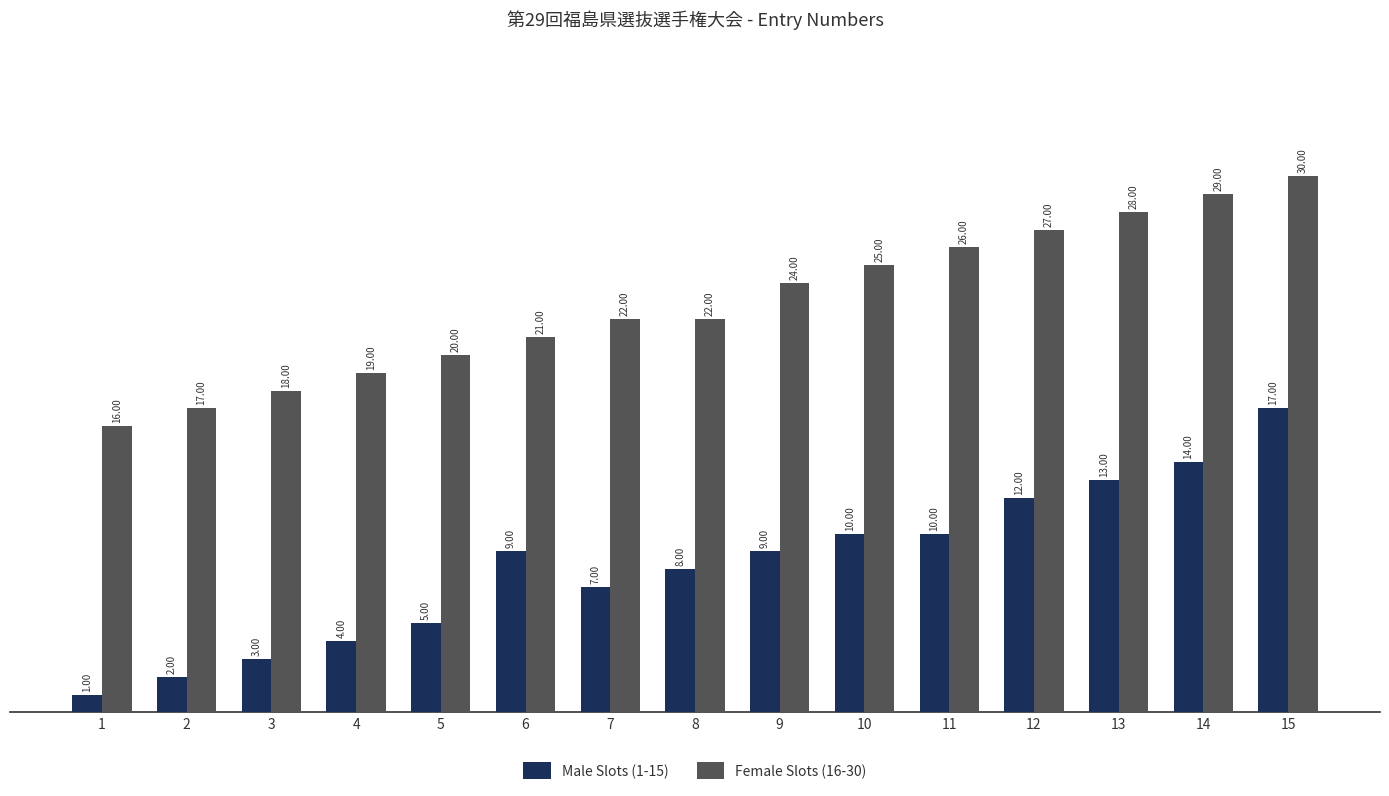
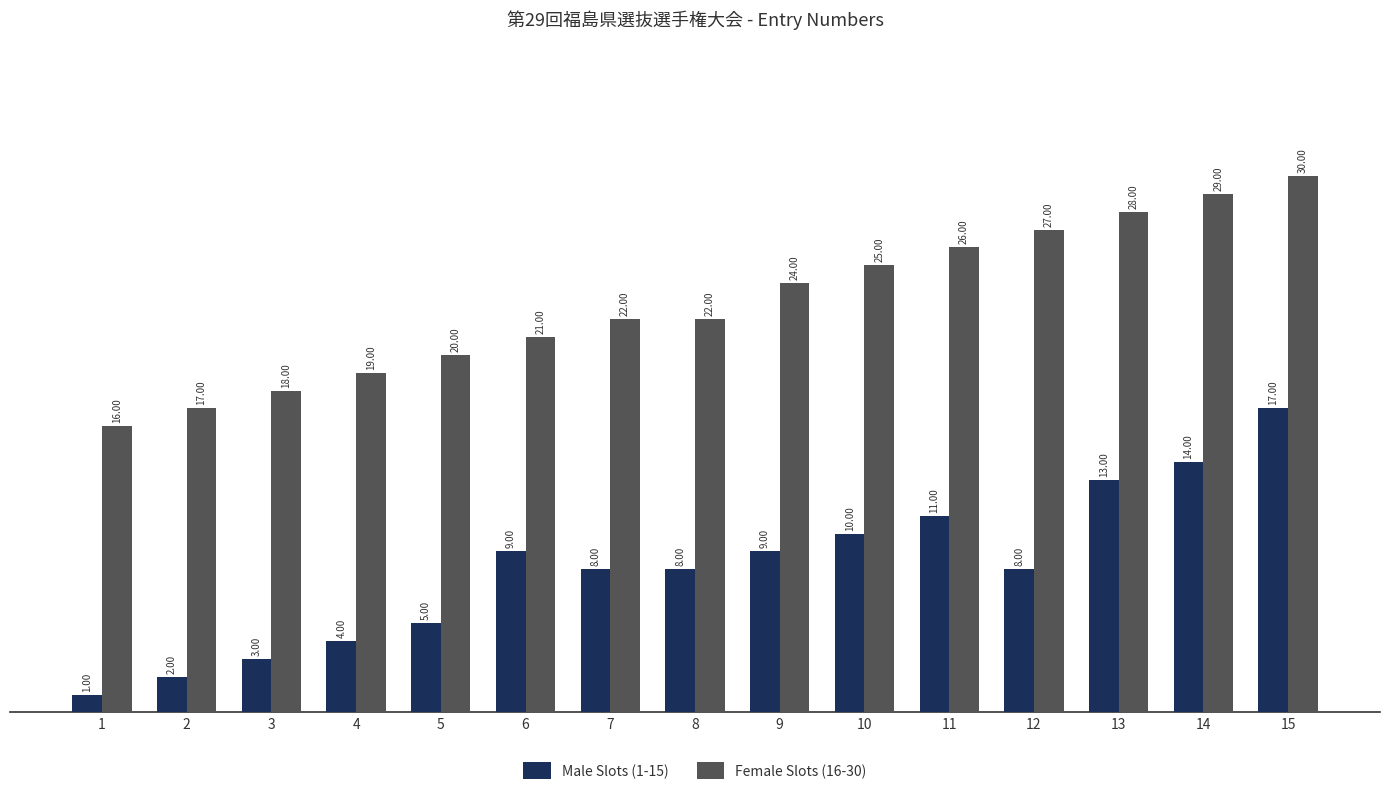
Male Slots (1-15), 7: 7.00 -> 8.00
Male Slots (1-15), 11: 10.00 -> 11.00
Male Slots (1-15), 12: 12.00 -> 8.00
